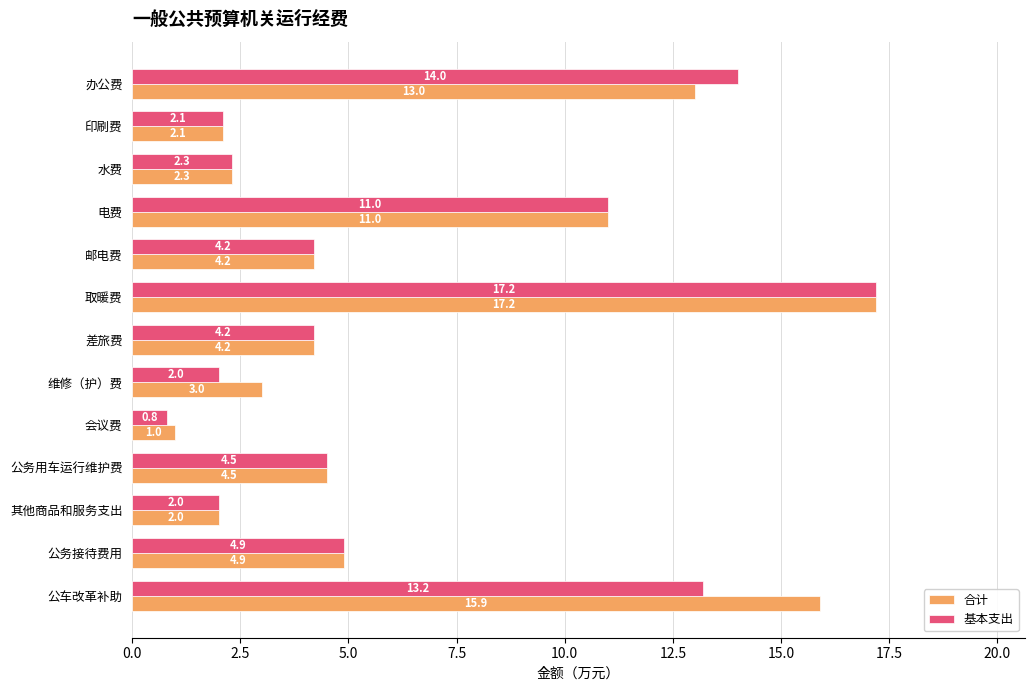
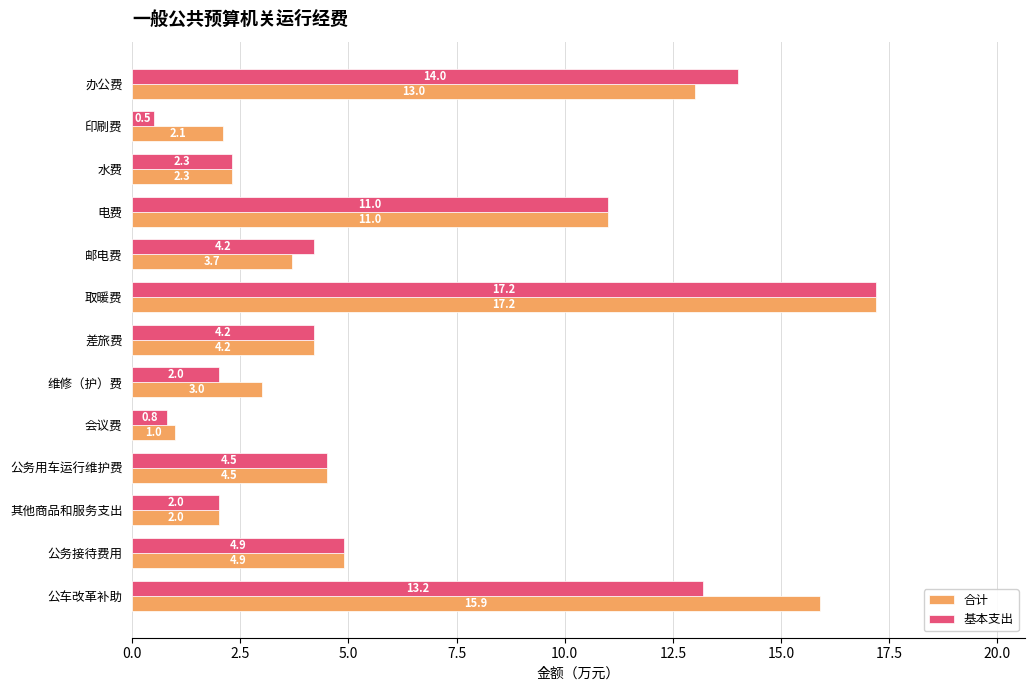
基本支出, 印刷费: 2.1 -> 0.5
合计, 邮电费: 4.2 -> 3.7
